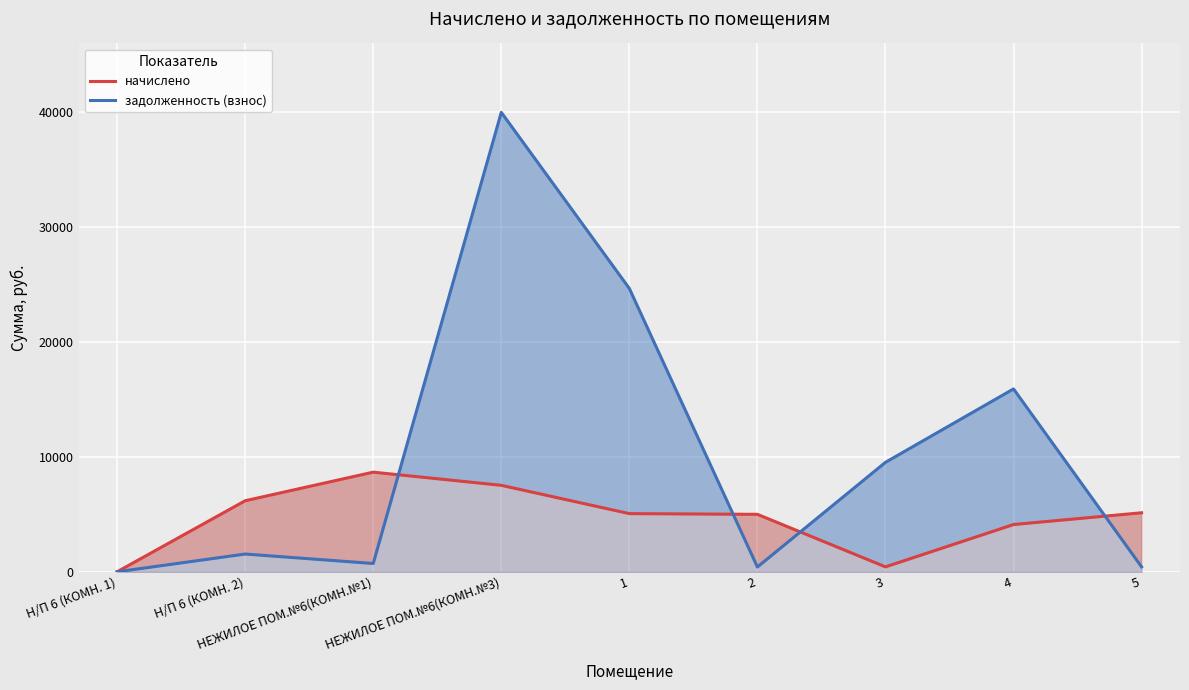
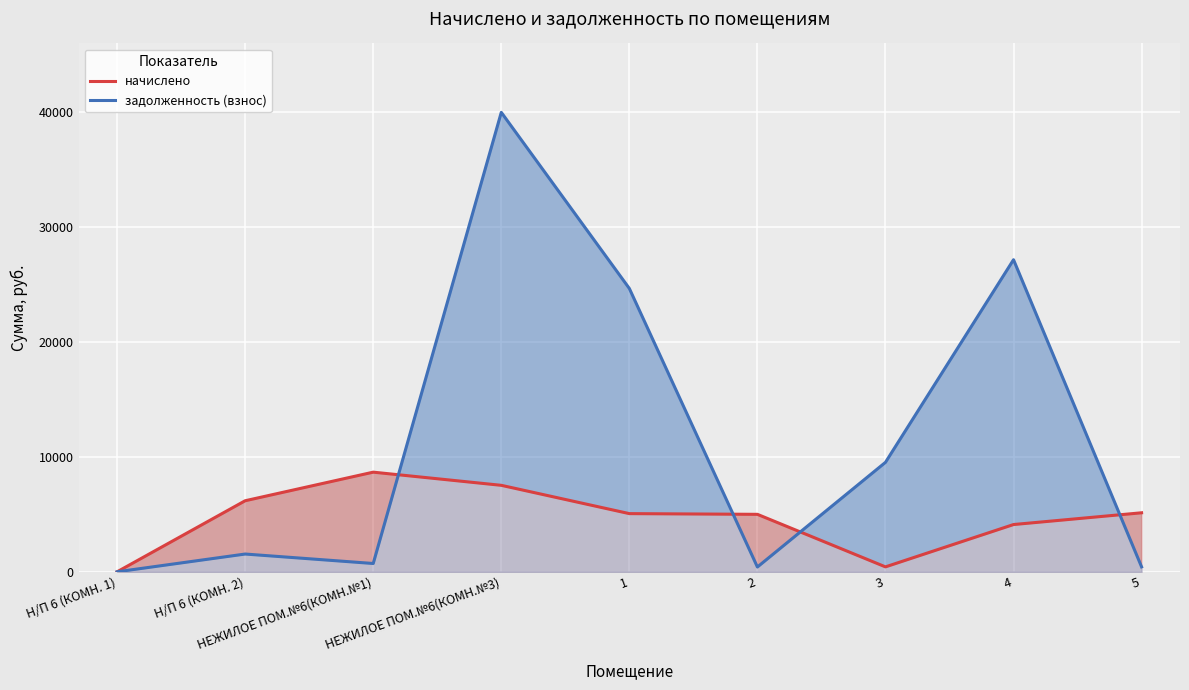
задолженность (взнос), 4: 15900 -> 27100
